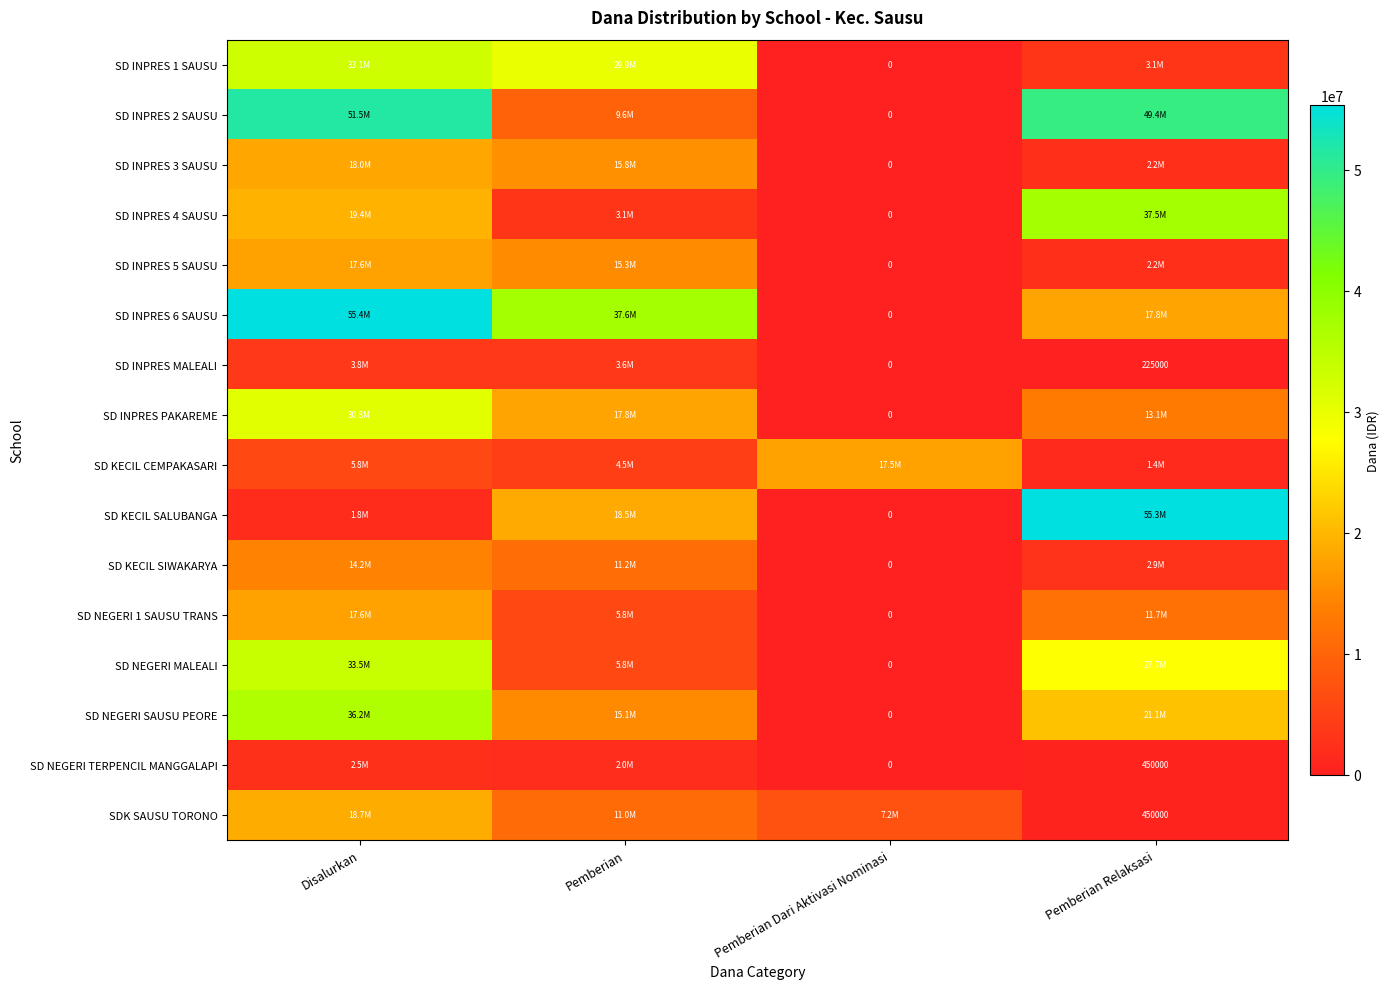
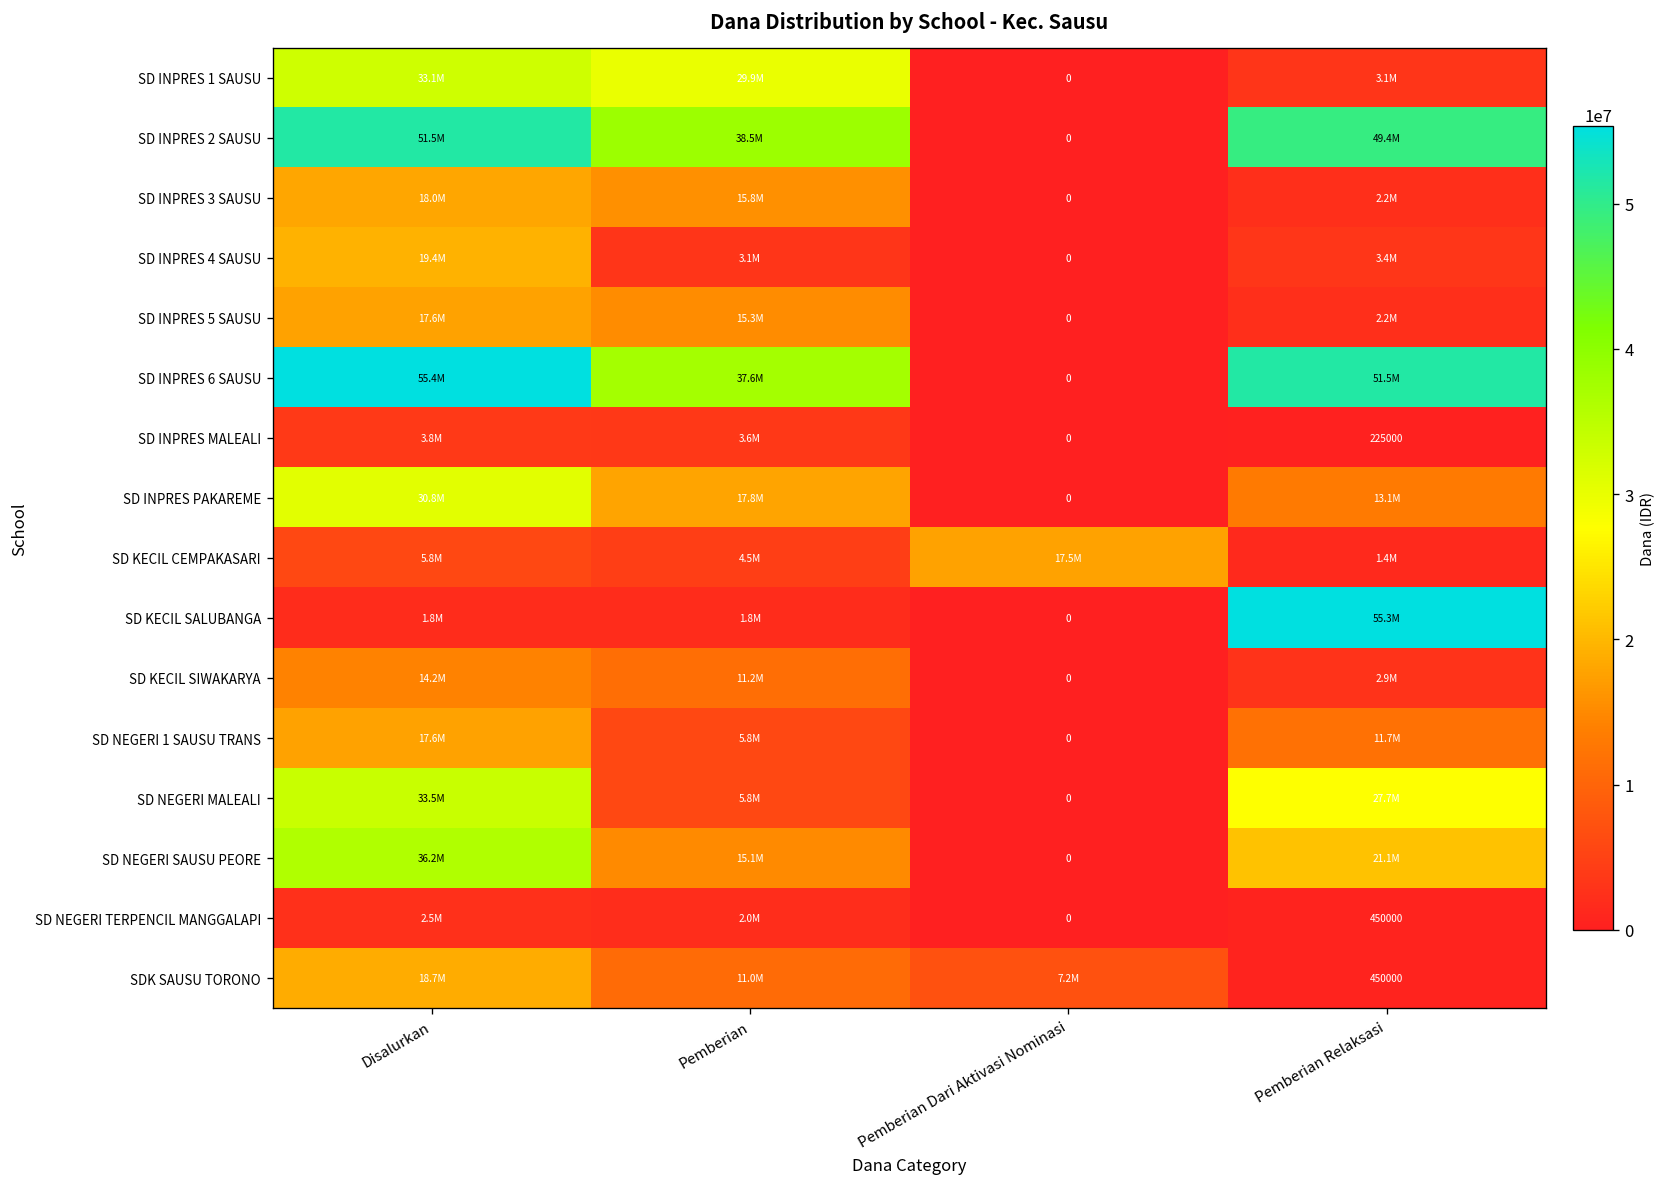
SD INPRES 2 SAUSU, Pemberian: 9.6M -> 38.5M
SD INPRES 4 SAUSU, Pemberian Relaksasi: 37.5M -> 3.4M
SD INPRES 6 SAUSU, Pemberian Relaksasi: 17.8M -> 51.5M
SD KECIL SALUBANGA, Pemberian: 18.5M -> 1.8M
